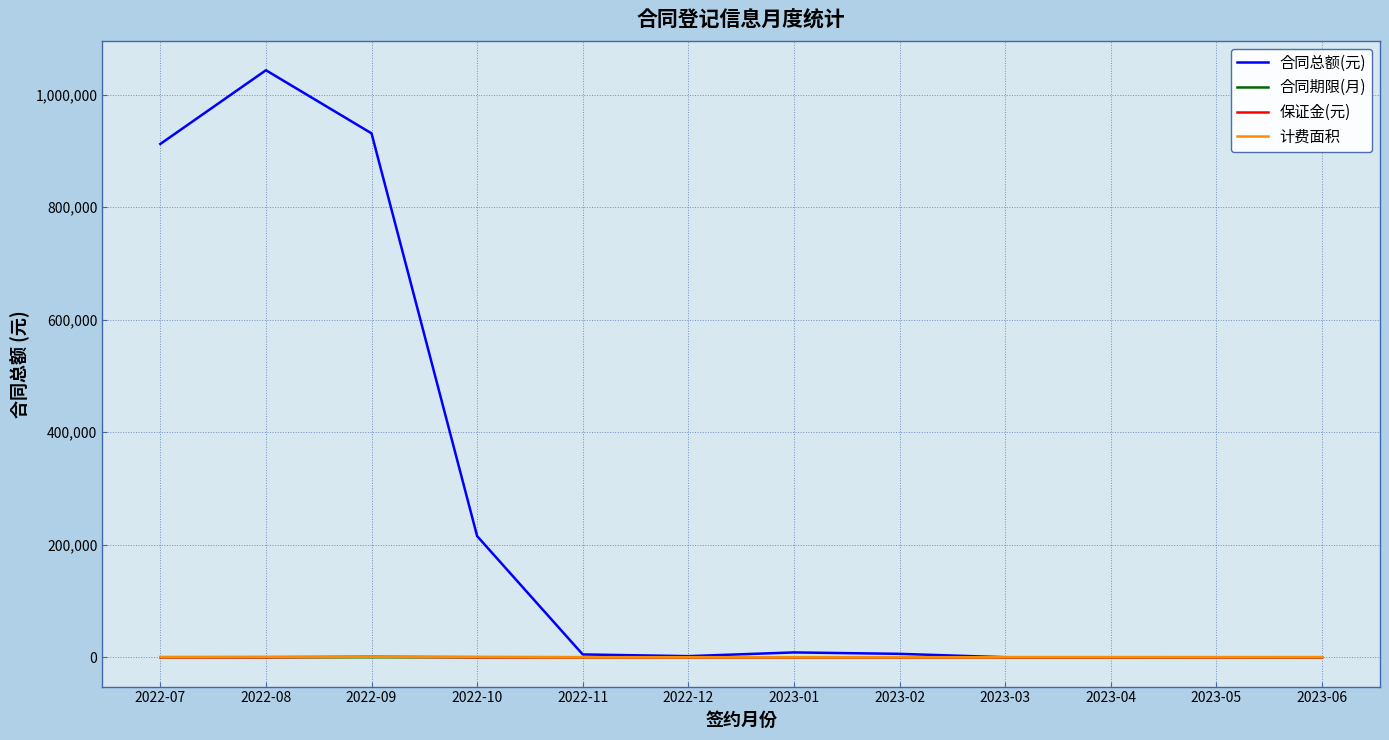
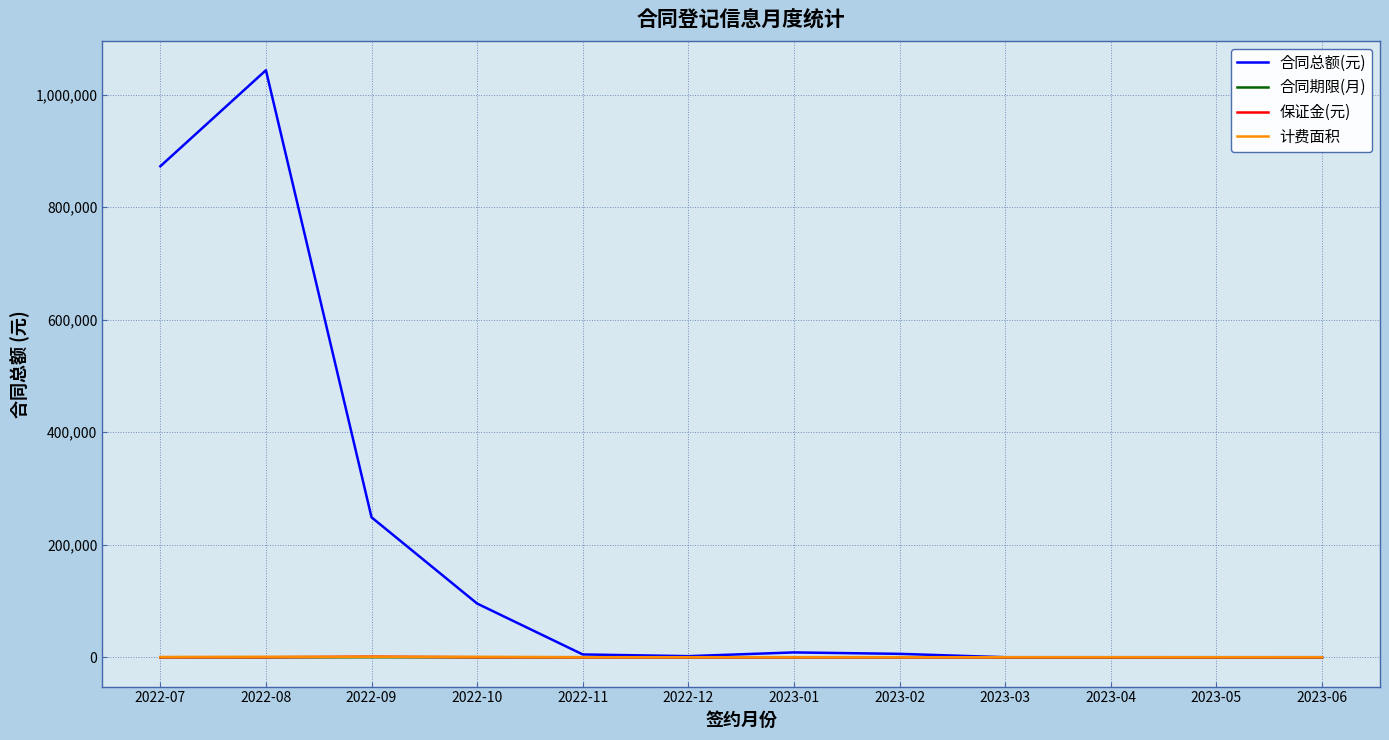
合同总额(元), 2022-07: 910,000 -> 870,000
合同总额(元), 2022-09: 930,000 -> 250,000
合同总额(元), 2022-10: 220,000 -> 100,000
